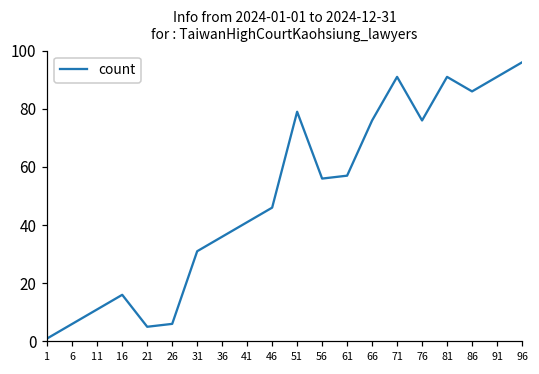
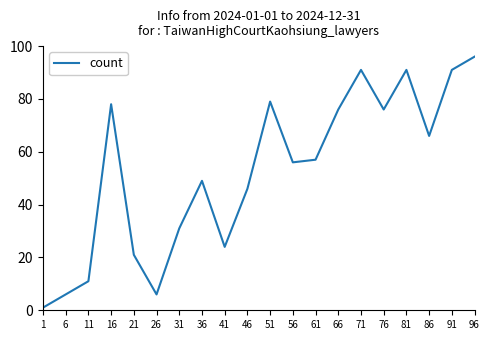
16: 16 -> 78
21: 5 -> 21
36: 36 -> 49
41: 41 -> 24
86: 86 -> 66
